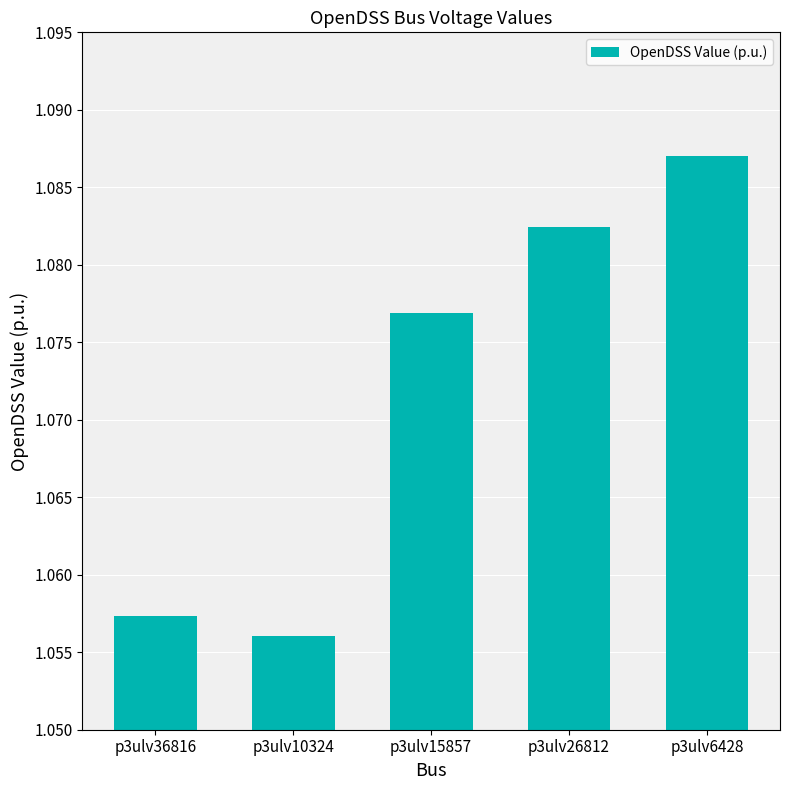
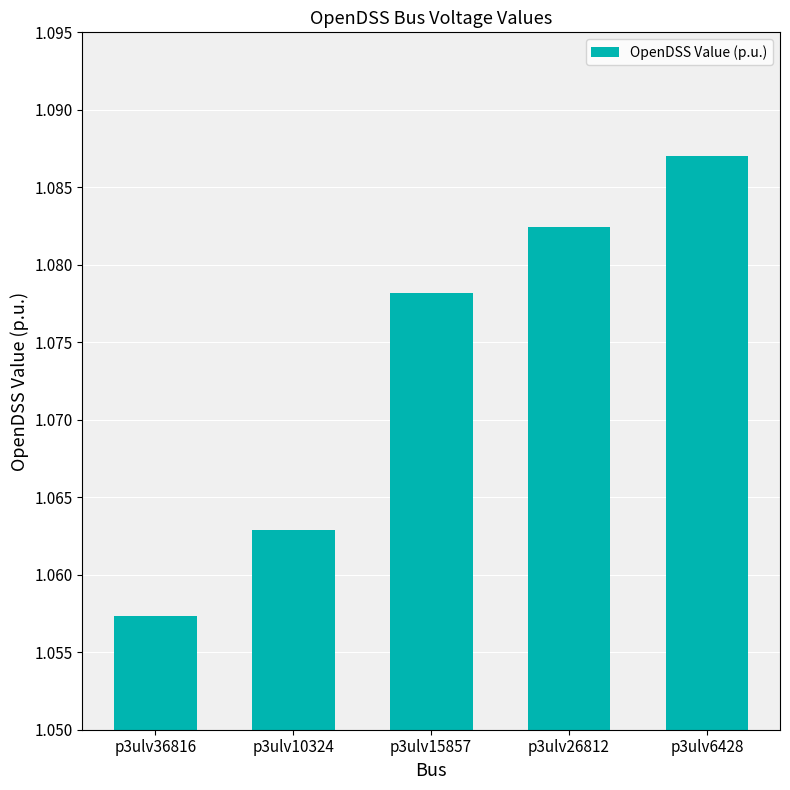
p3ulv10324: 1.0561 -> 1.0629
p3ulv15857: 1.0769 -> 1.0782
